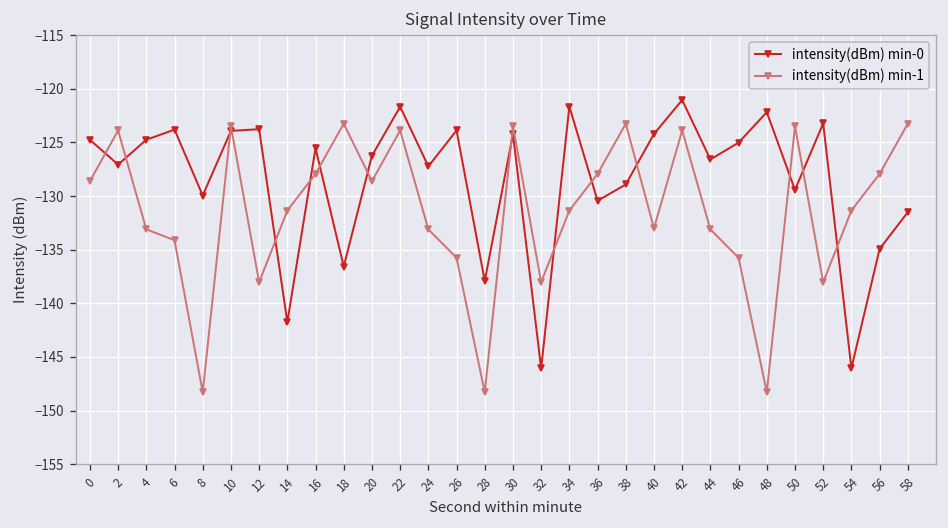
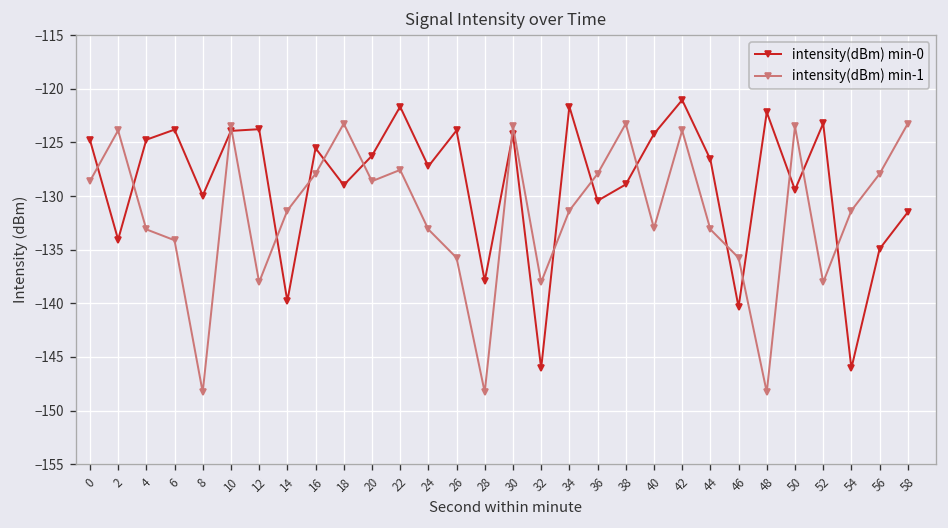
intensity(dBm) min-0, 2: -127 -> -134
intensity(dBm) min-0, 14: -142 -> -140
intensity(dBm) min-0, 18: -137 -> -129
intensity(dBm) min-1, 22: -124 -> -128
intensity(dBm) min-0, 46: -125 -> -140
